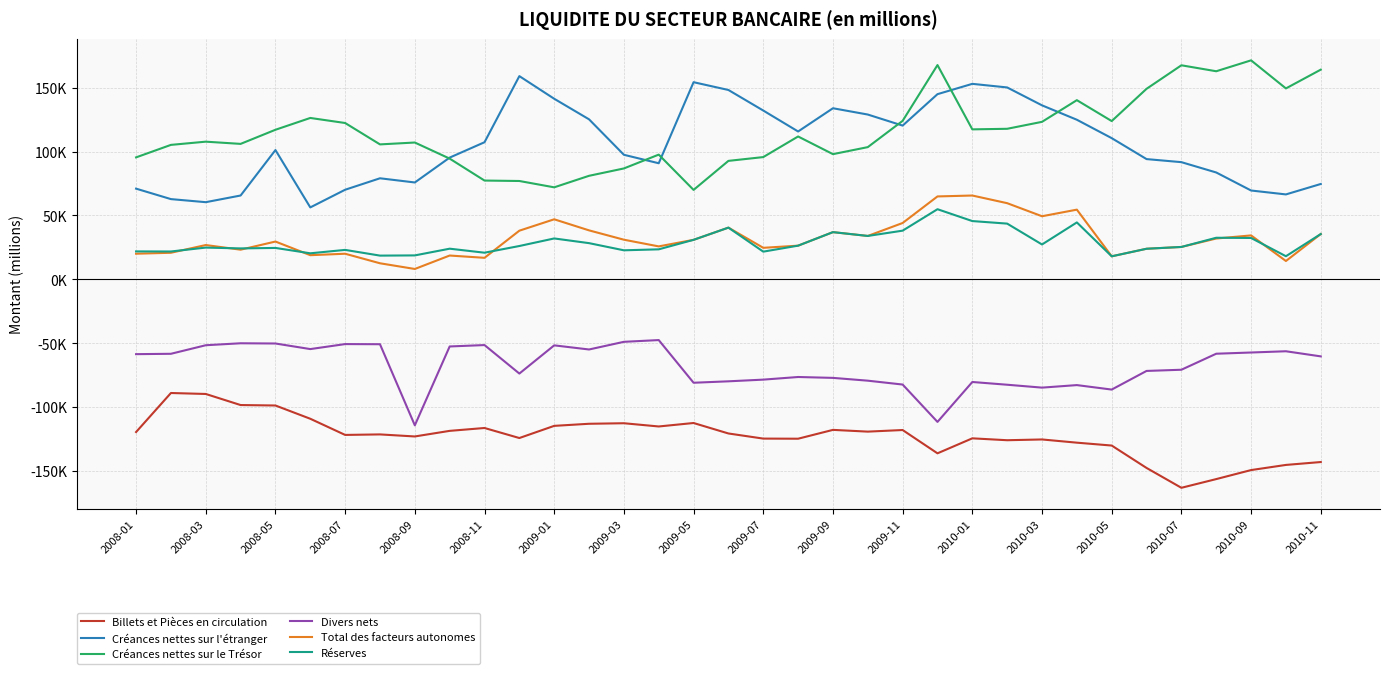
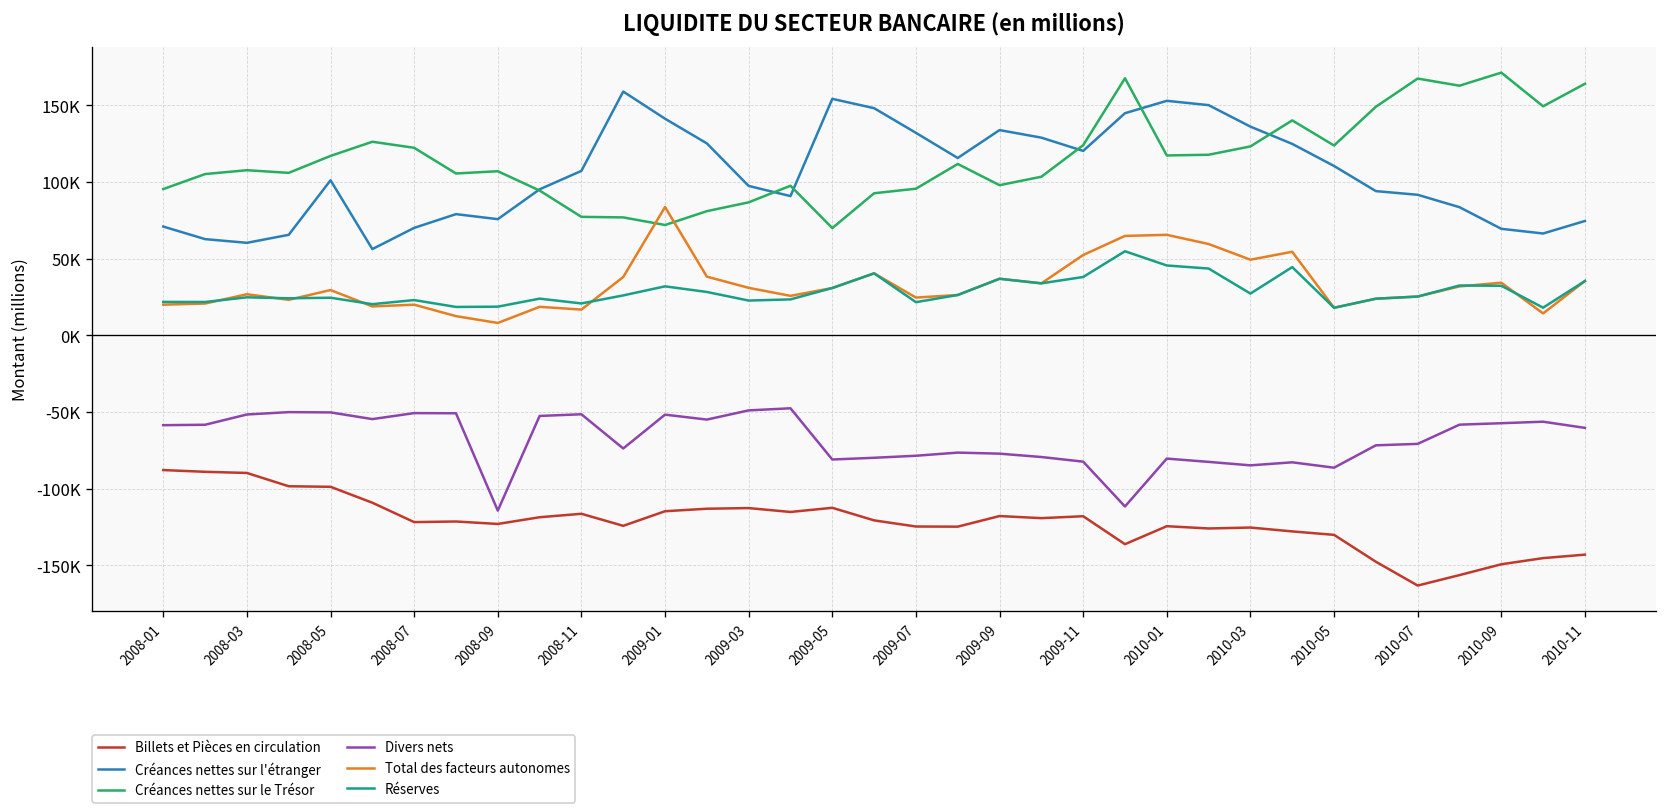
Billets et Pièces en circulation, 2008-01: -120000 -> -88000
Total des facteurs autonomes, 2009-01: 47000 -> 84000
Total des facteurs autonomes, 2009-11: 44000 -> 52000
